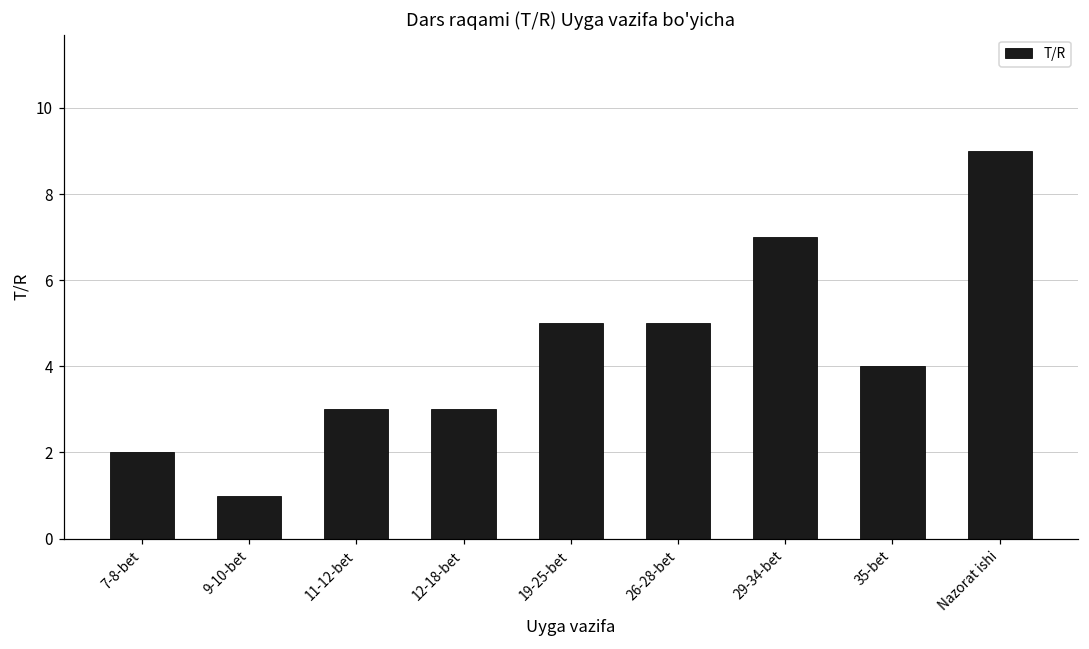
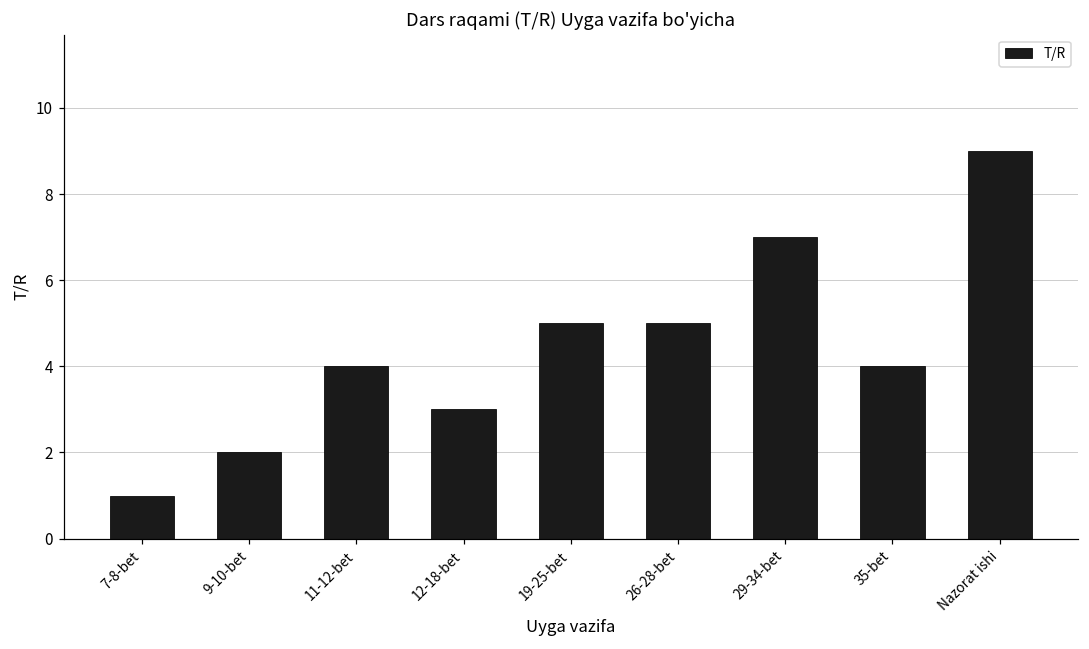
7-8-bet: 2 -> 1
9-10-bet: 1 -> 2
11-12-bet: 3 -> 4
